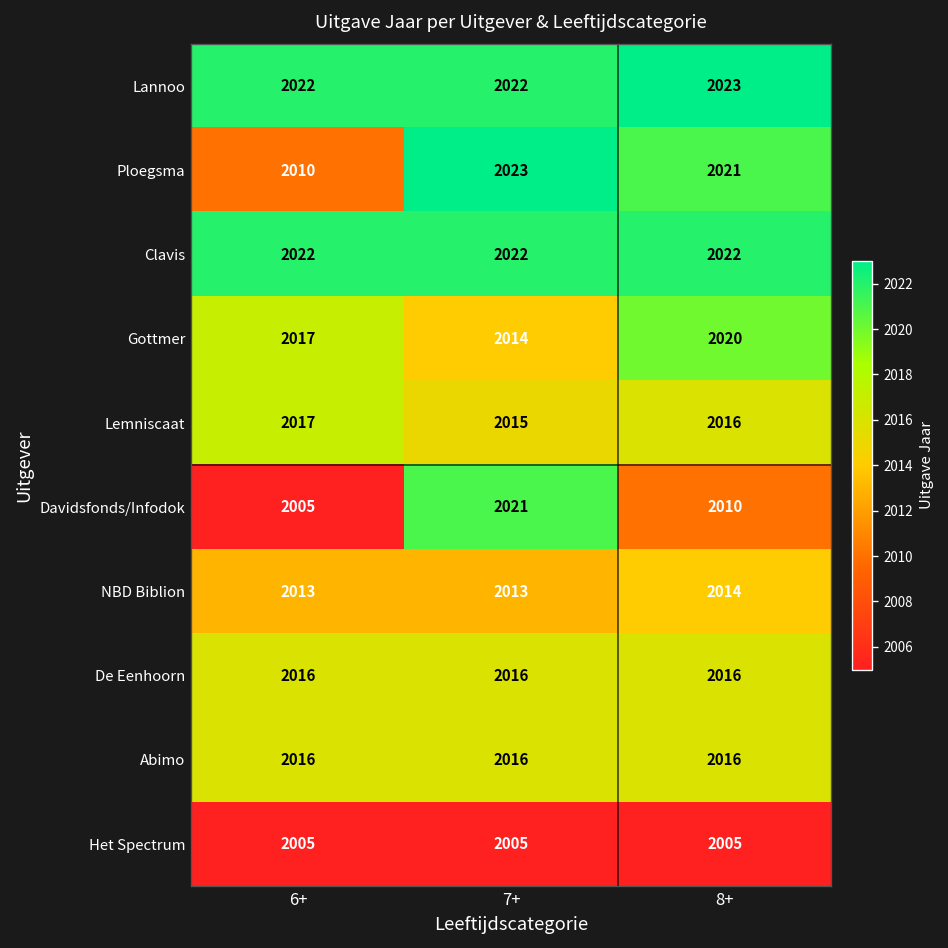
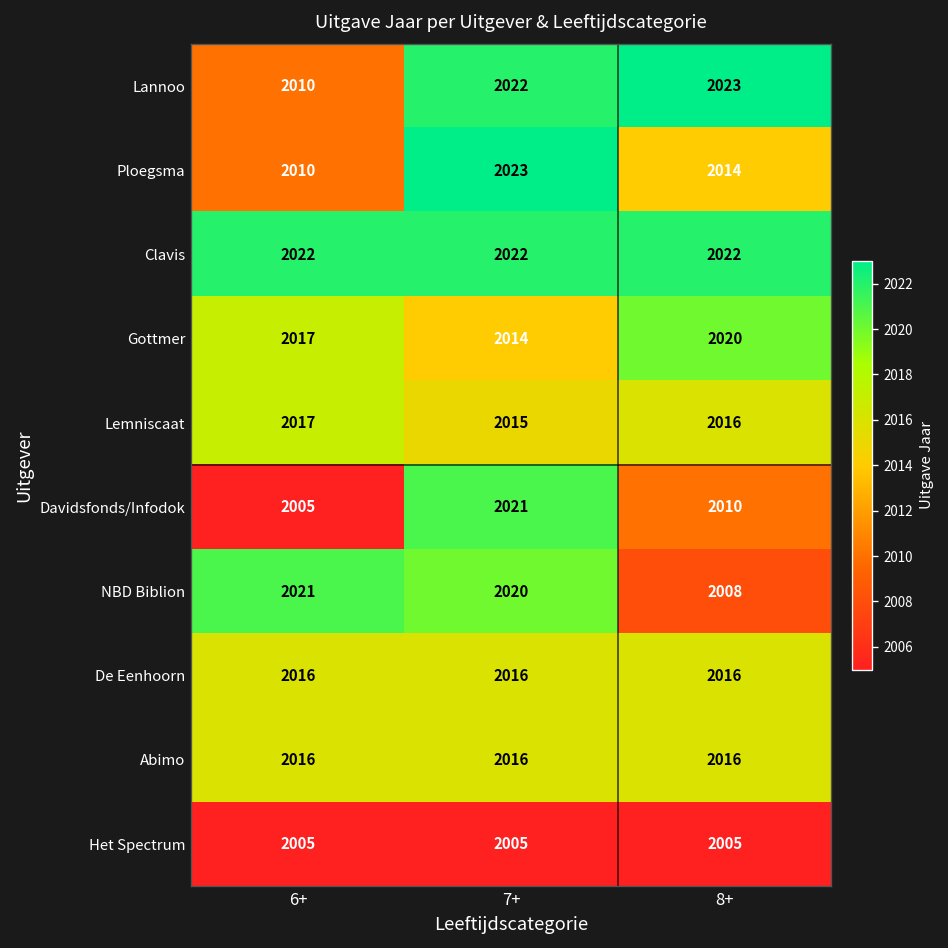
Lannoo, 6+: 2022 -> 2010
Ploegsma, 8+: 2021 -> 2014
NBD Biblion, 6+: 2013 -> 2021
NBD Biblion, 7+: 2013 -> 2020
NBD Biblion, 8+: 2014 -> 2008
